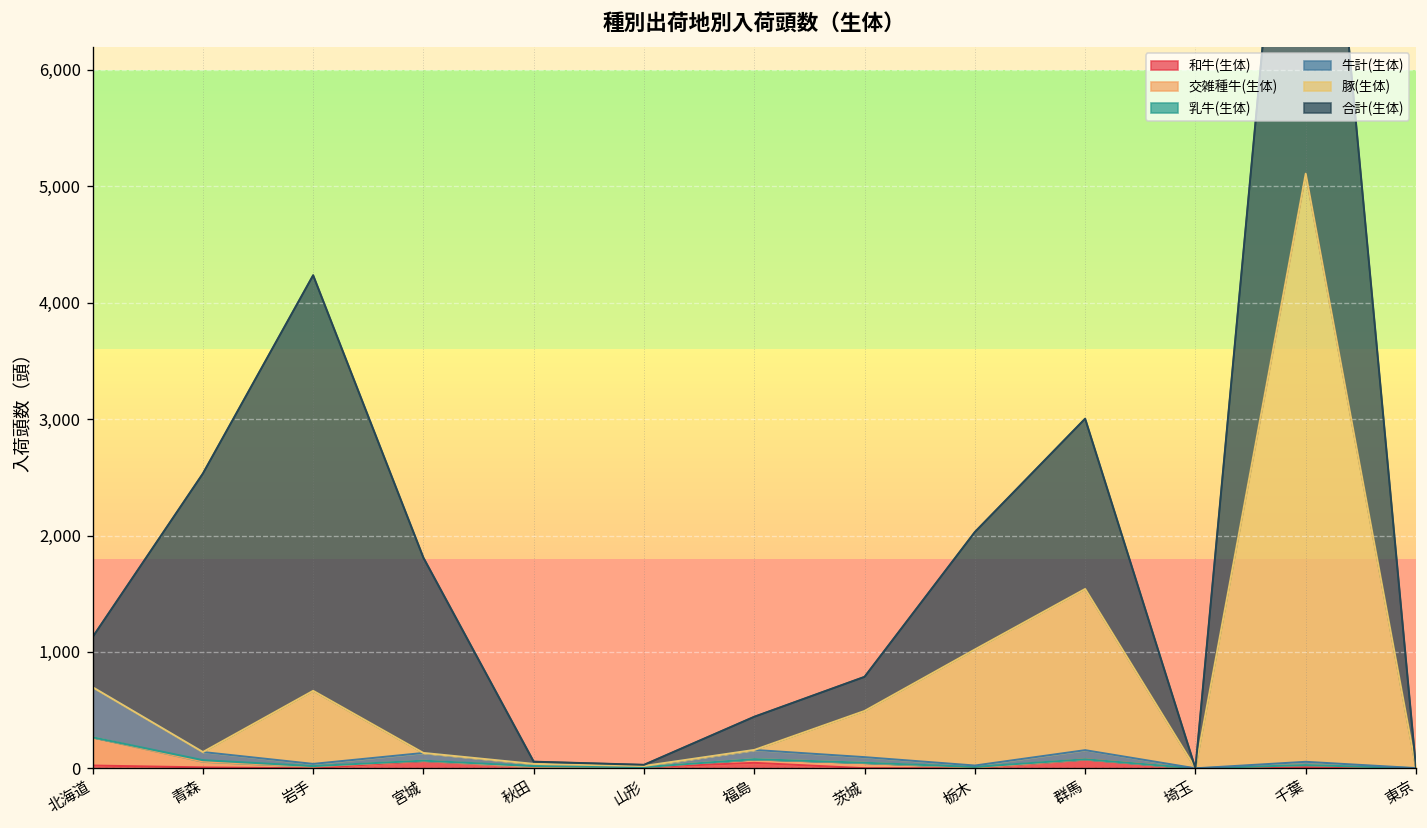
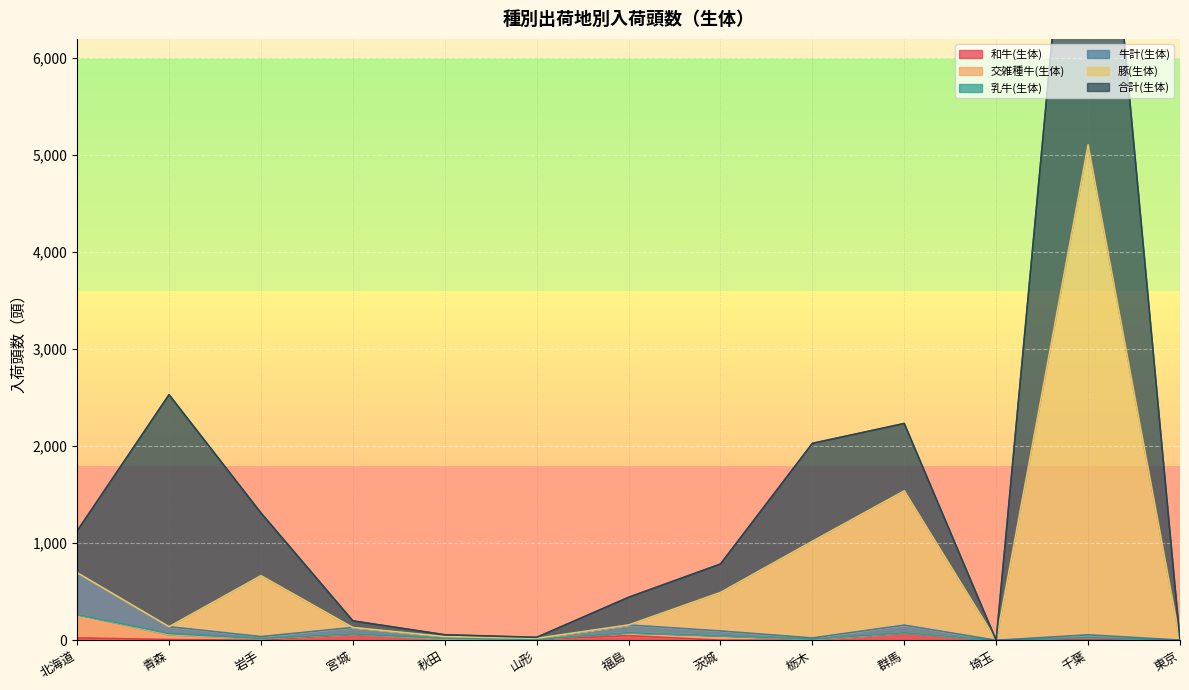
合計(生体), 岩手: 3,600 -> 600
合計(生体), 宮城: 1,700 -> 100
合計(生体), 群馬: 1,500 -> 700
